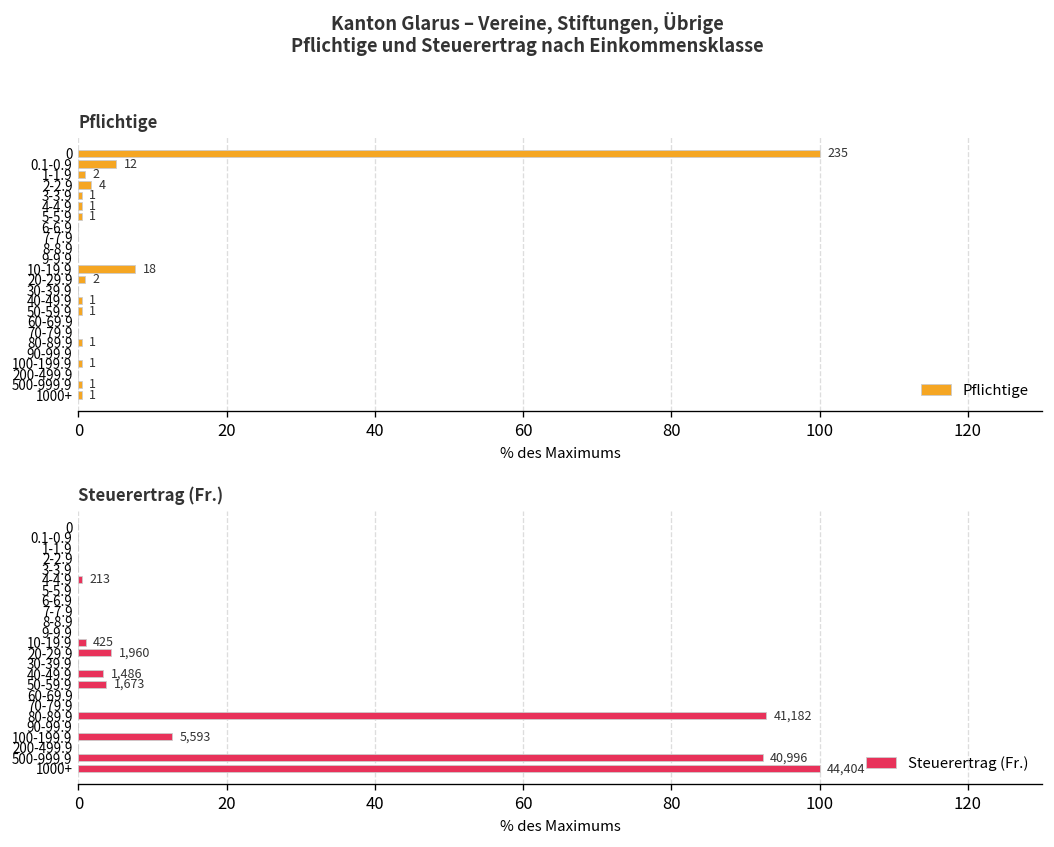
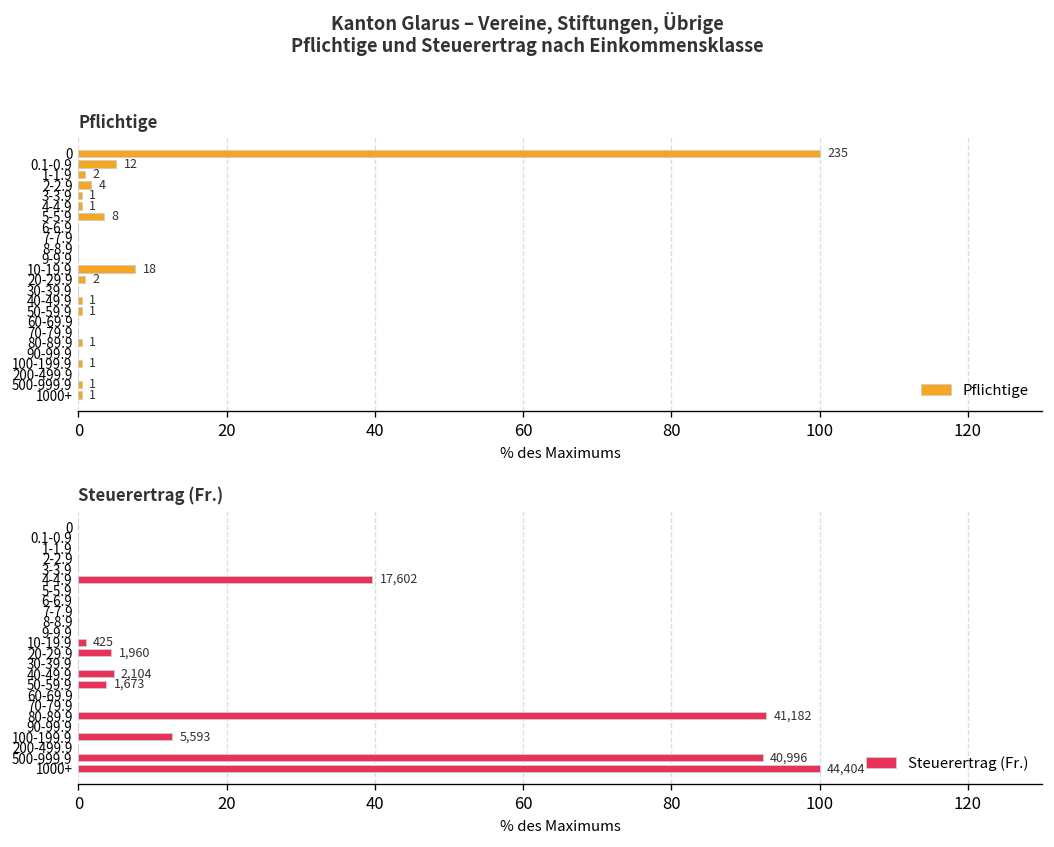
Pflichtige, 5-5.9: 1 -> 8
Steuerertrag (Fr.), 4-4.9: 213 -> 17,602
Steuerertrag (Fr.), 40-49.9: 1,486 -> 2,104
